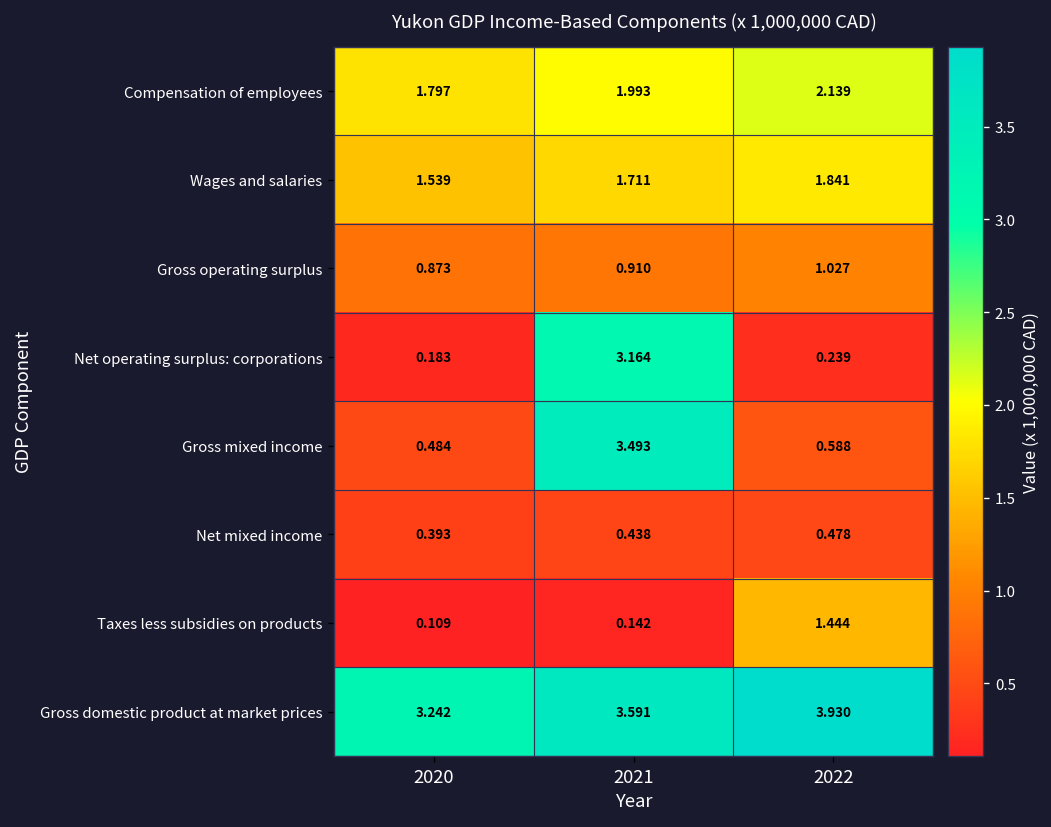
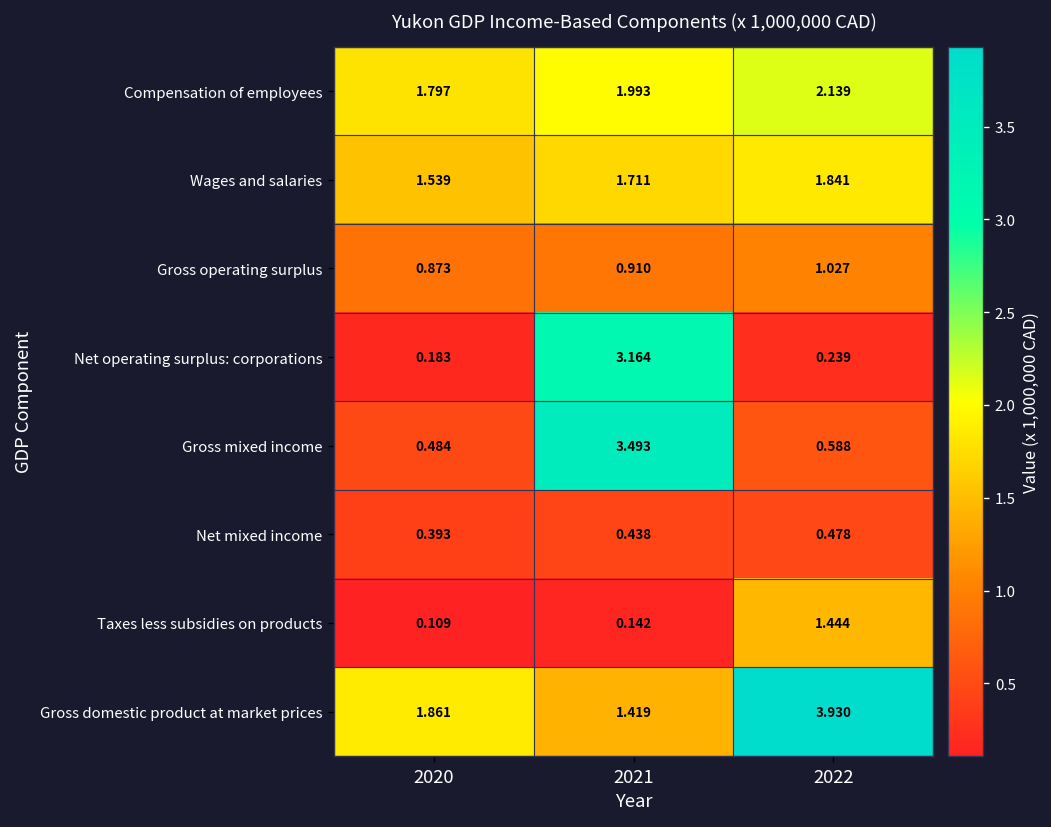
Gross domestic product at market prices, 2020: 3.242 -> 1.861
Gross domestic product at market prices, 2021: 3.591 -> 1.419
